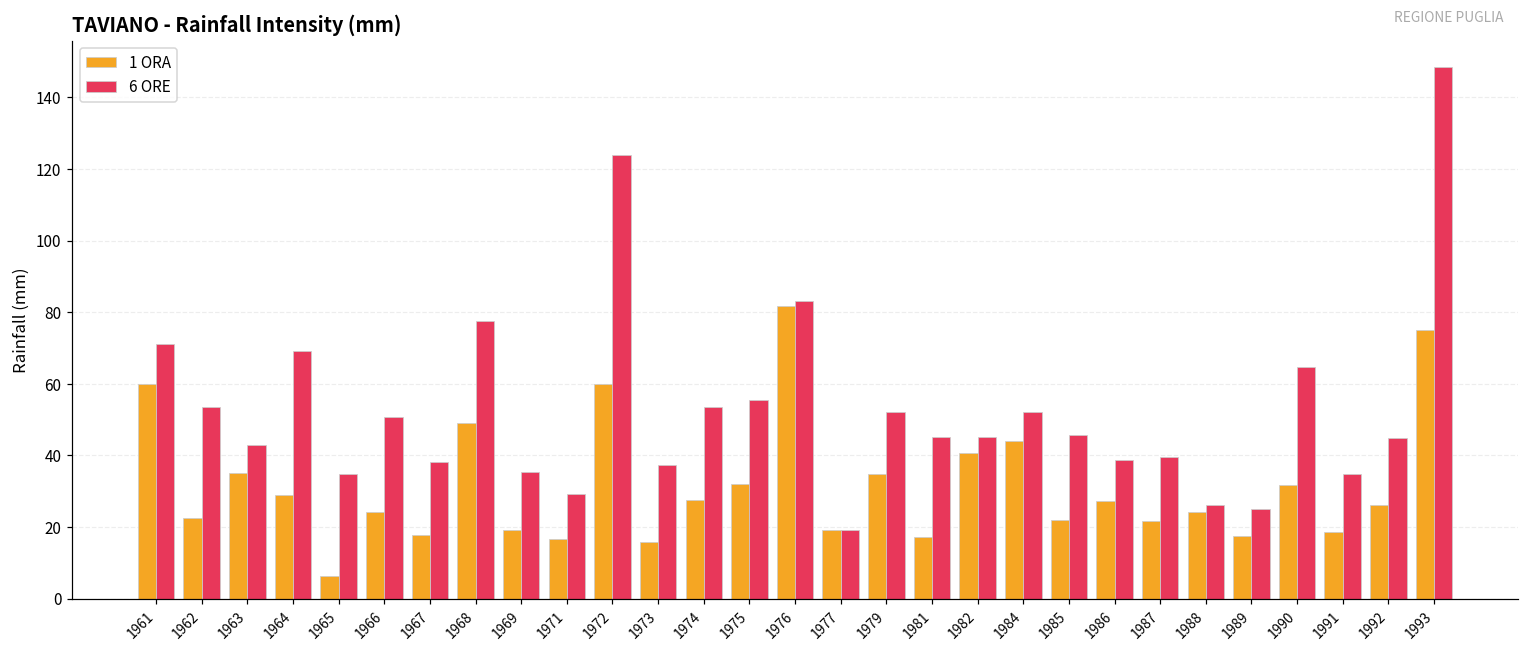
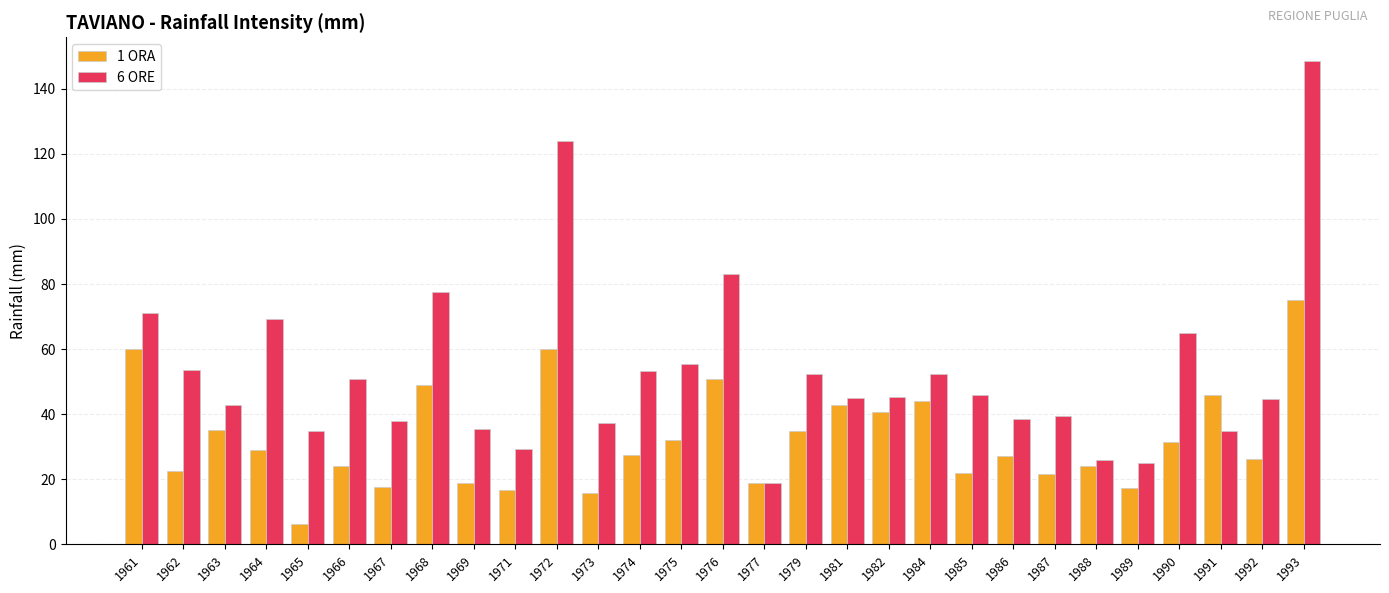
1 ORA, 1976: 82 -> 51
1 ORA, 1981: 17 -> 43
1 ORA, 1991: 19 -> 46
